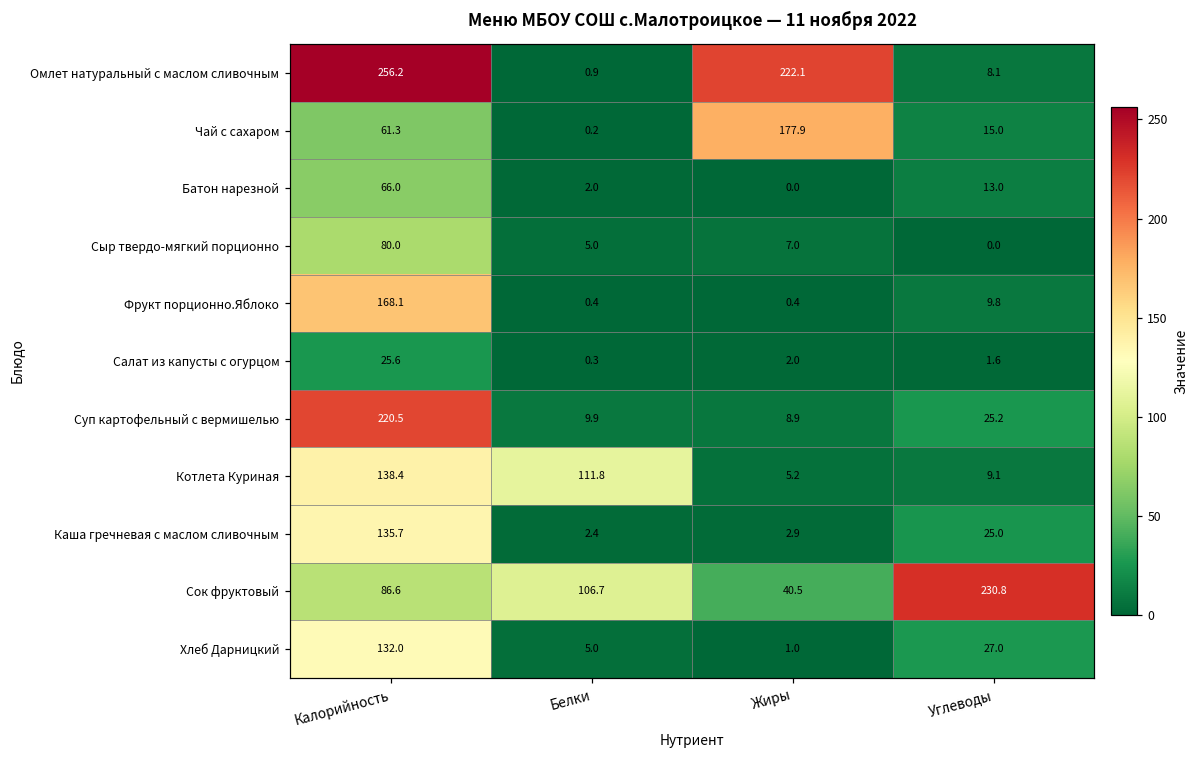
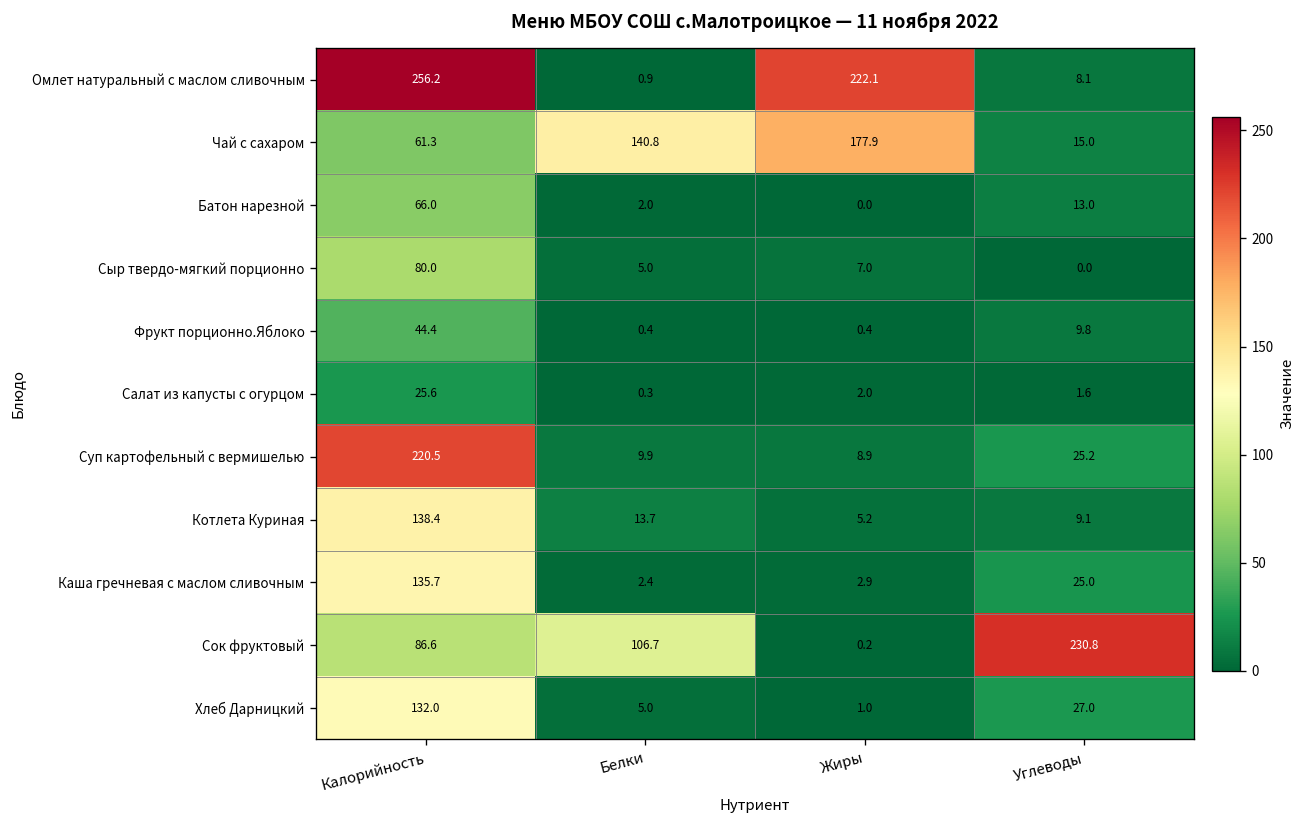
Чай с сахаром, Белки: 0.2 -> 140.8
Фрукт порционно.Яблоко, Калорийность: 168.1 -> 44.4
Котлета Куриная, Белки: 111.8 -> 13.7
Сок фруктовый, Жиры: 40.5 -> 0.2
